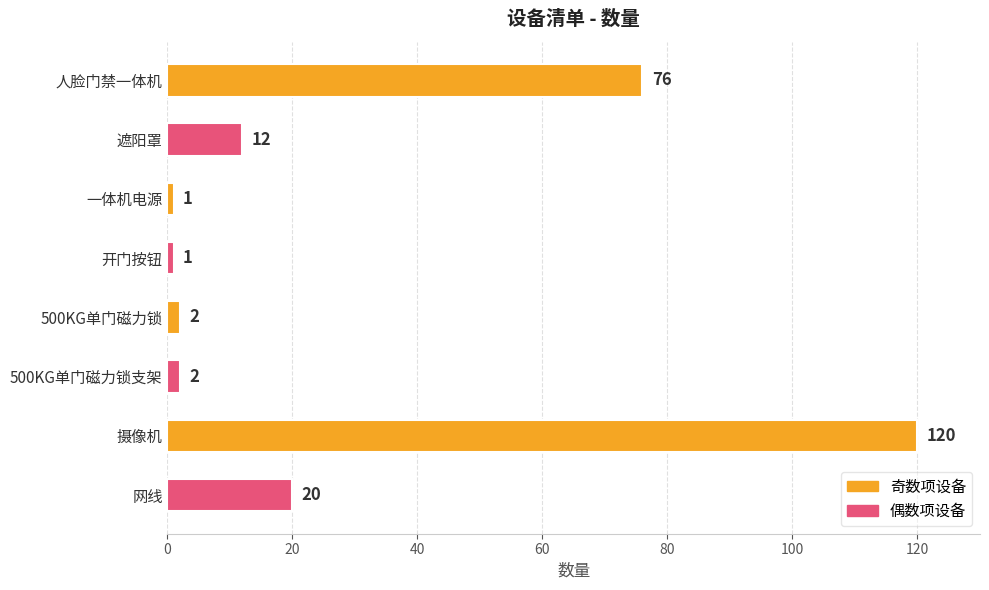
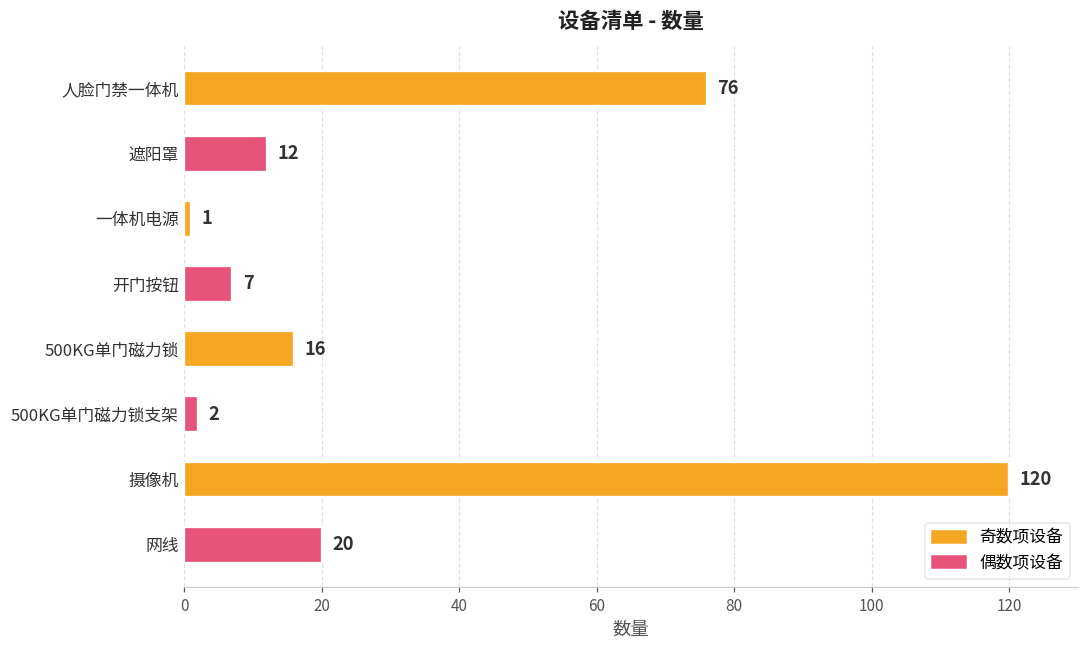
开门按钮: 1 -> 7
500KG单门磁力锁: 2 -> 16
